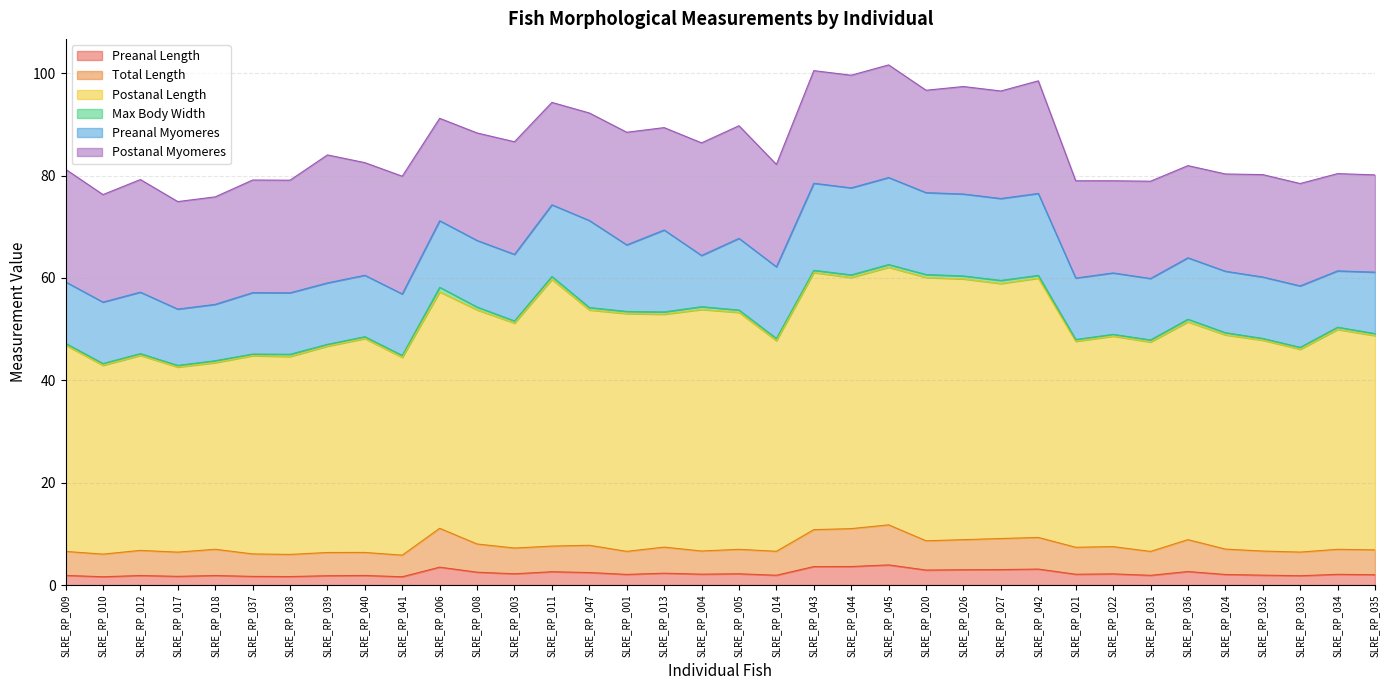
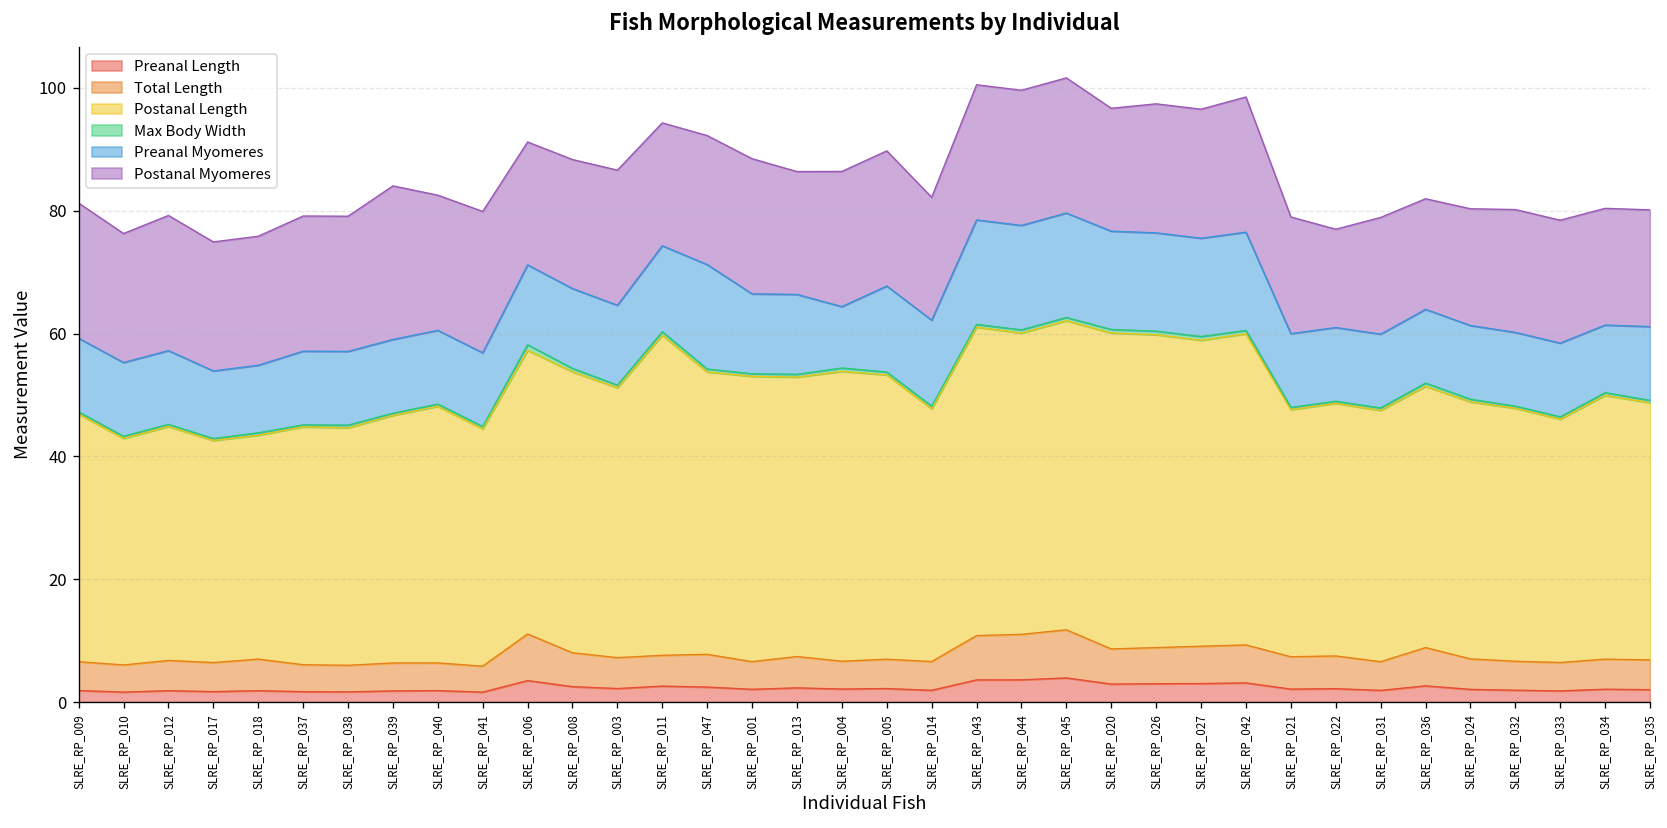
Preanal Myomeres, SLRE_RP_013: 16 -> 13
Postanal Myomeres, SLRE_RP_022: 18 -> 16
